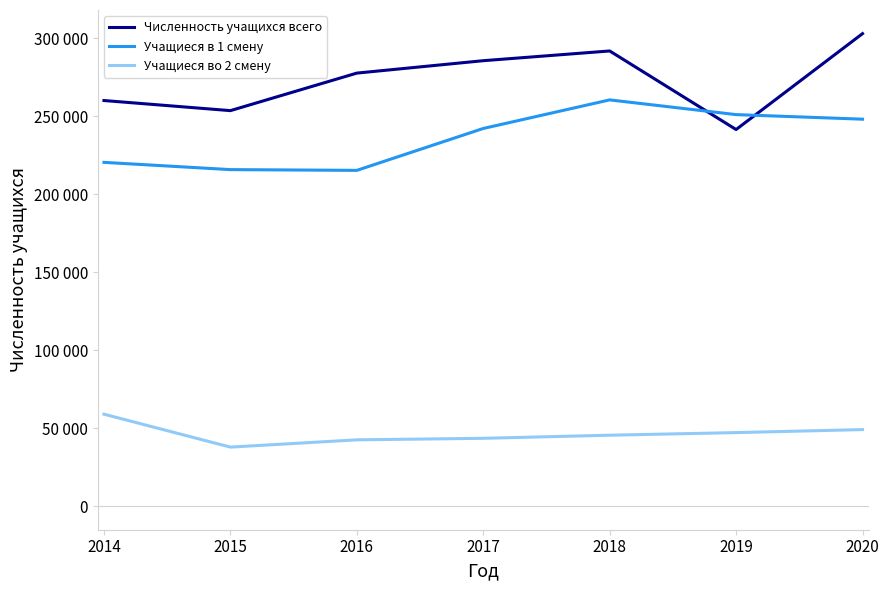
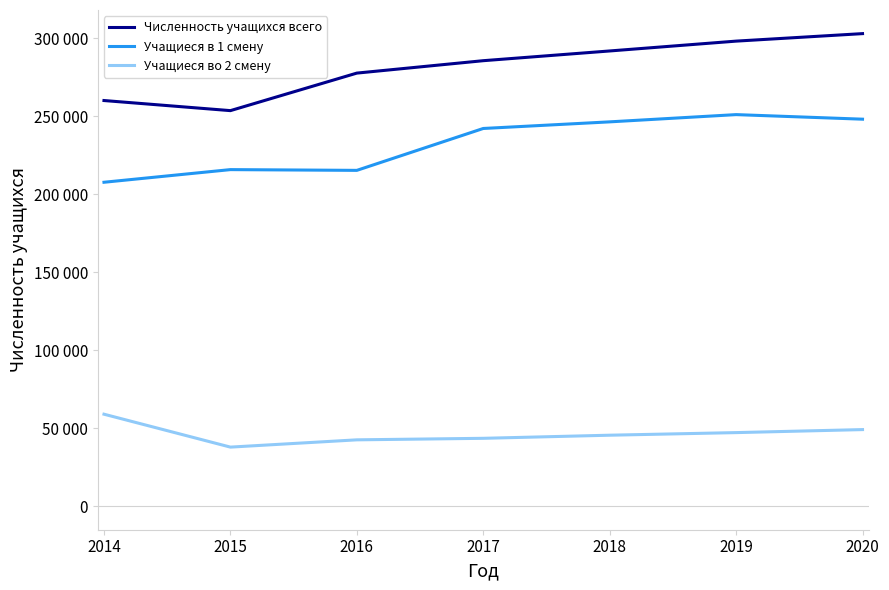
Учащиеся в 1 смену, 2014: 220000 -> 208000
Учащиеся в 1 смену, 2018: 261000 -> 246000
Численность учащихся всего, 2019: 241000 -> 298000
